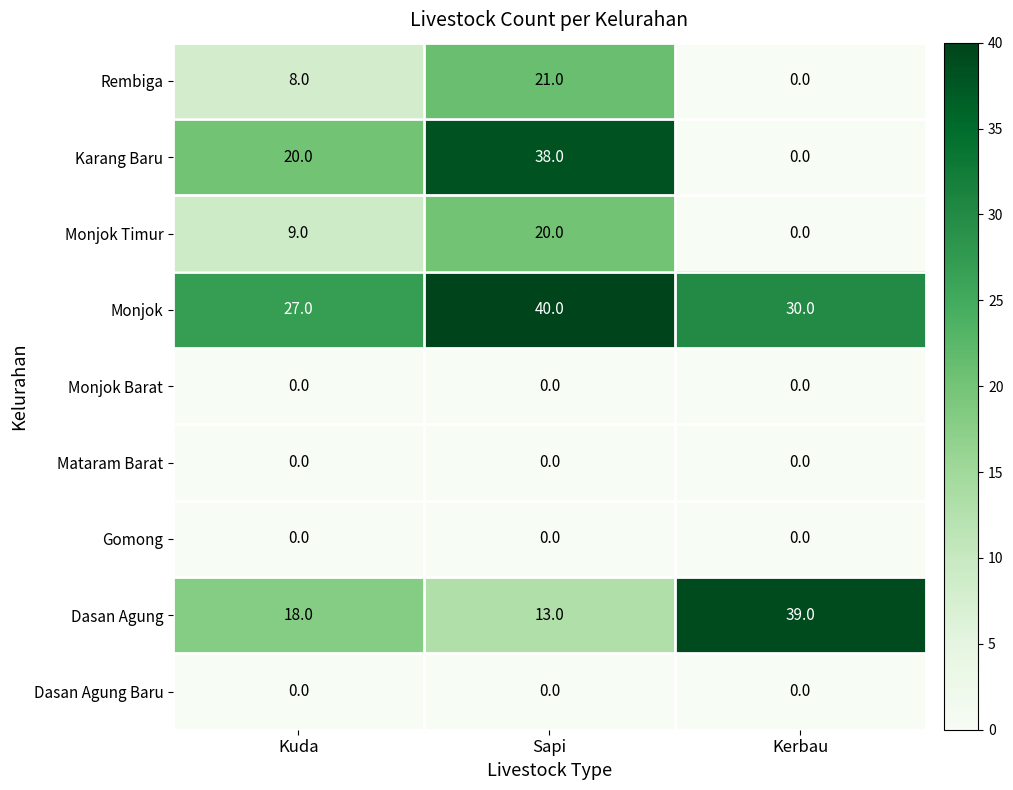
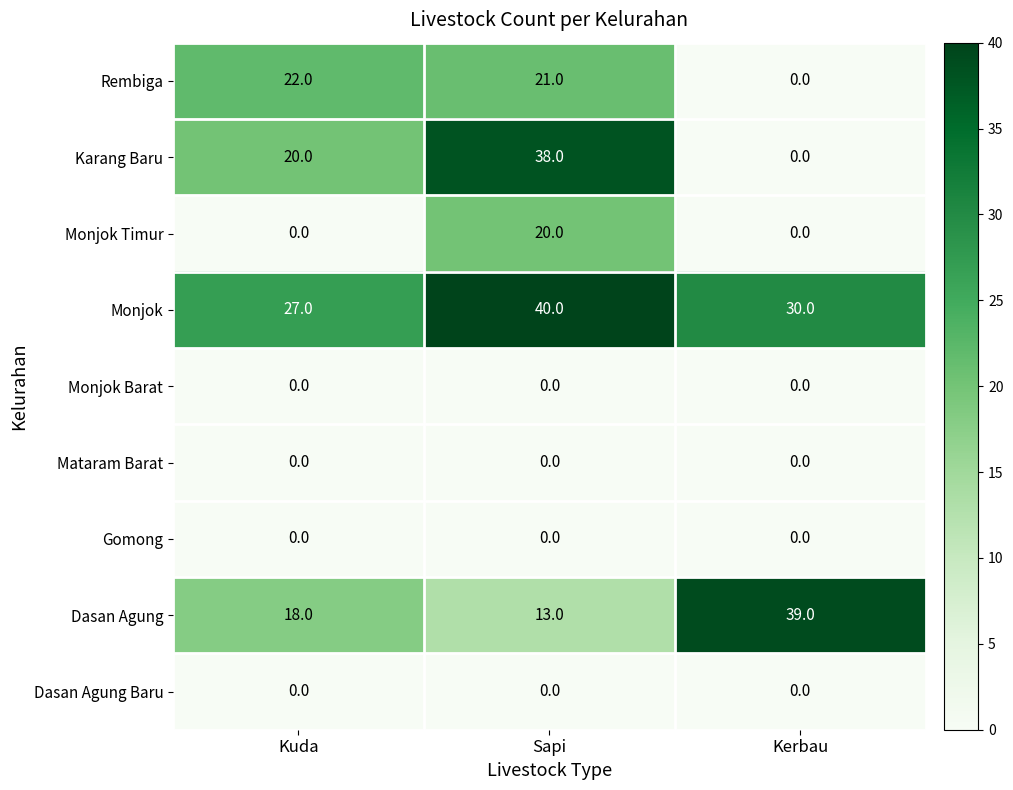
Rembiga, Kuda: 8.0 -> 22.0
Monjok Timur, Kuda: 9.0 -> 0.0
